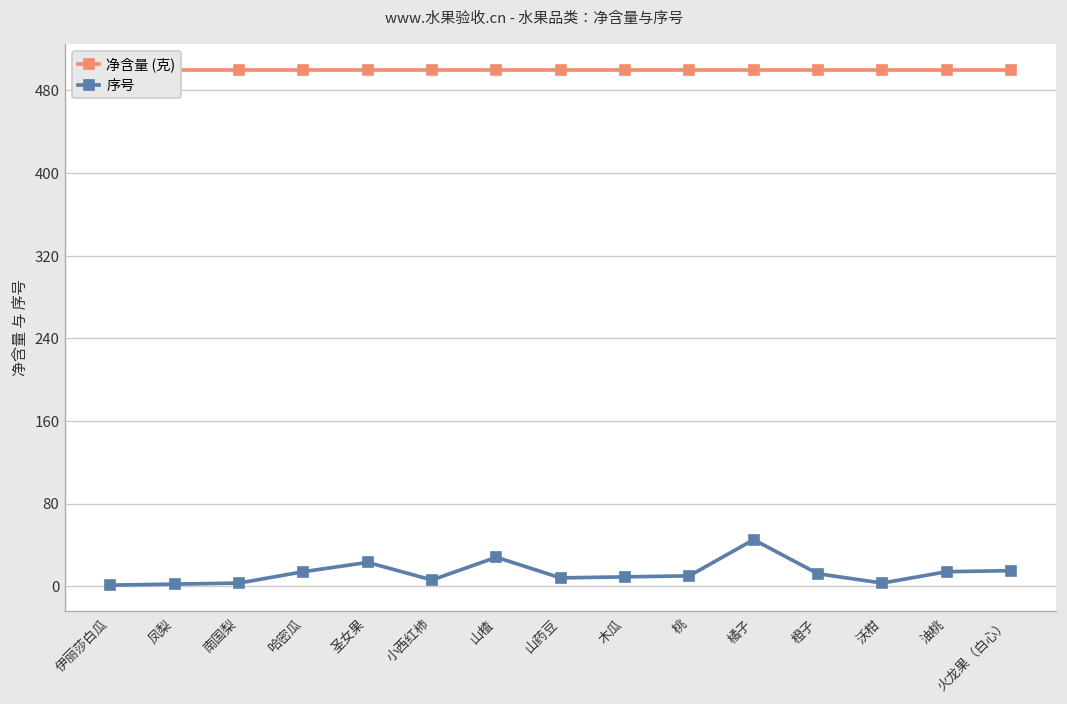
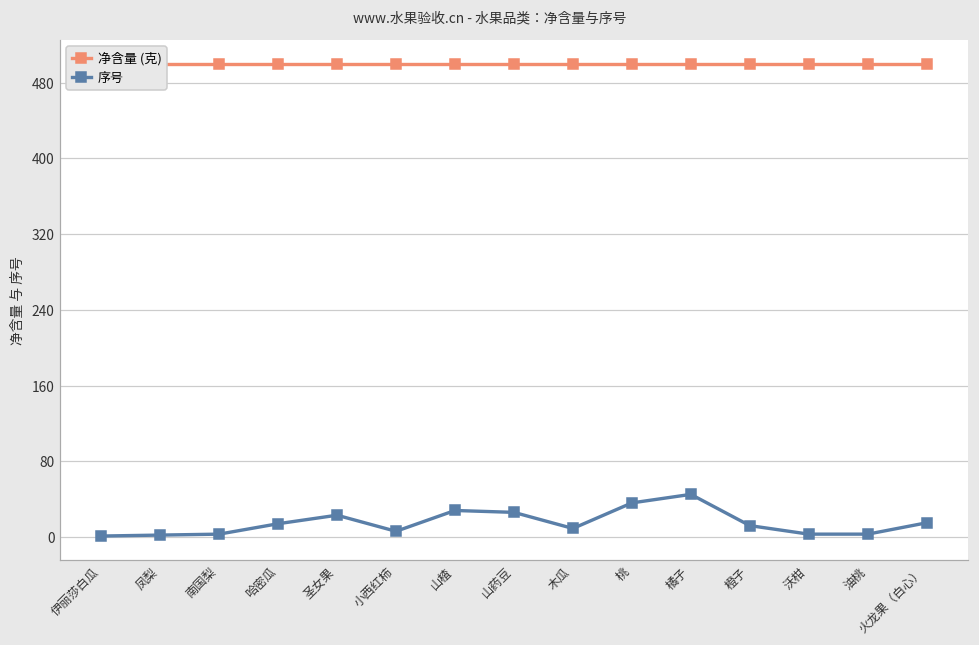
序号, 山药豆: 10 -> 30
序号, 桃: 10 -> 40
序号, 油桃: 10 -> 0
